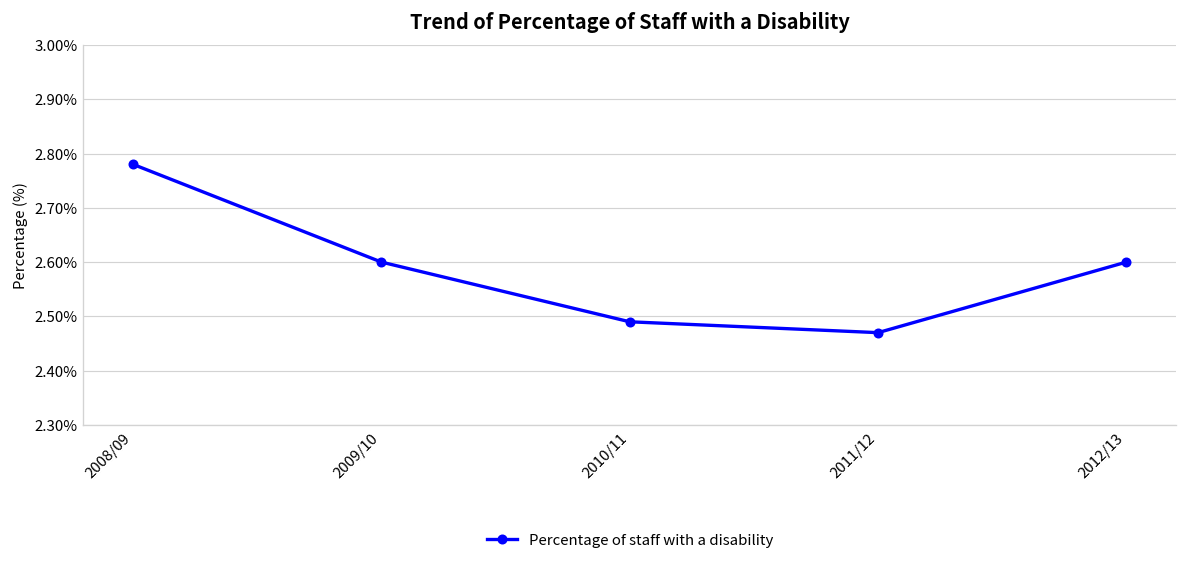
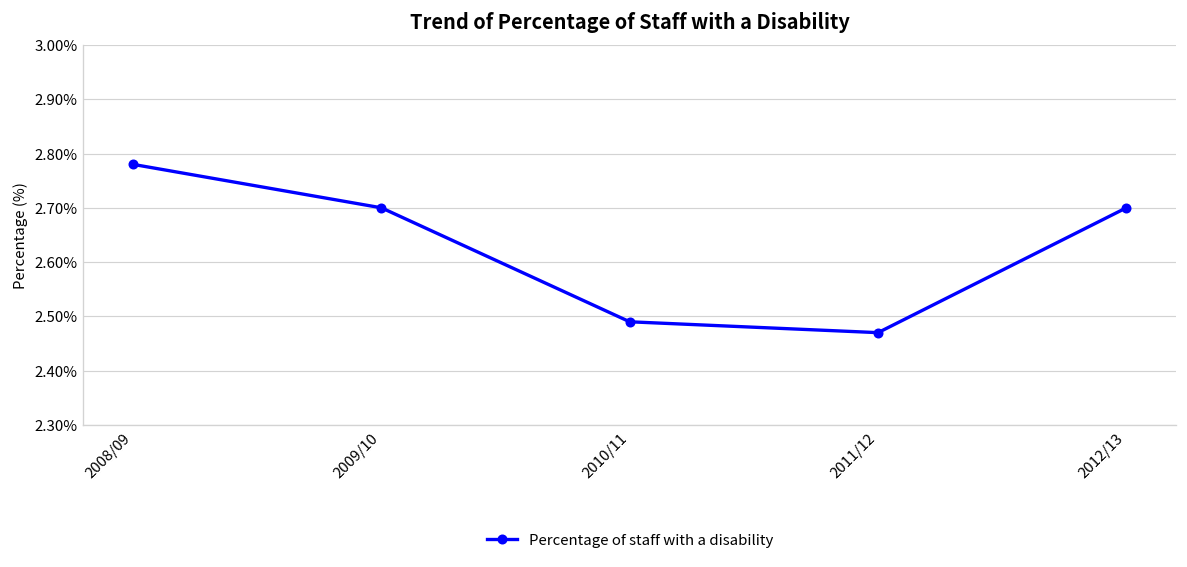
2009/10: 2.6% -> 2.7%
2012/13: 2.6% -> 2.7%
